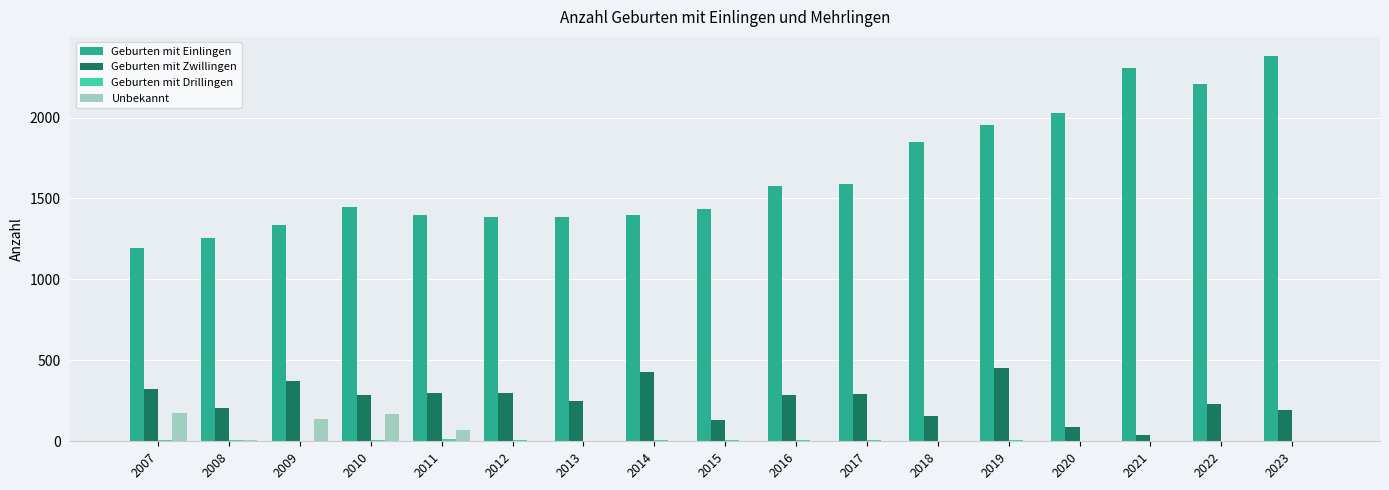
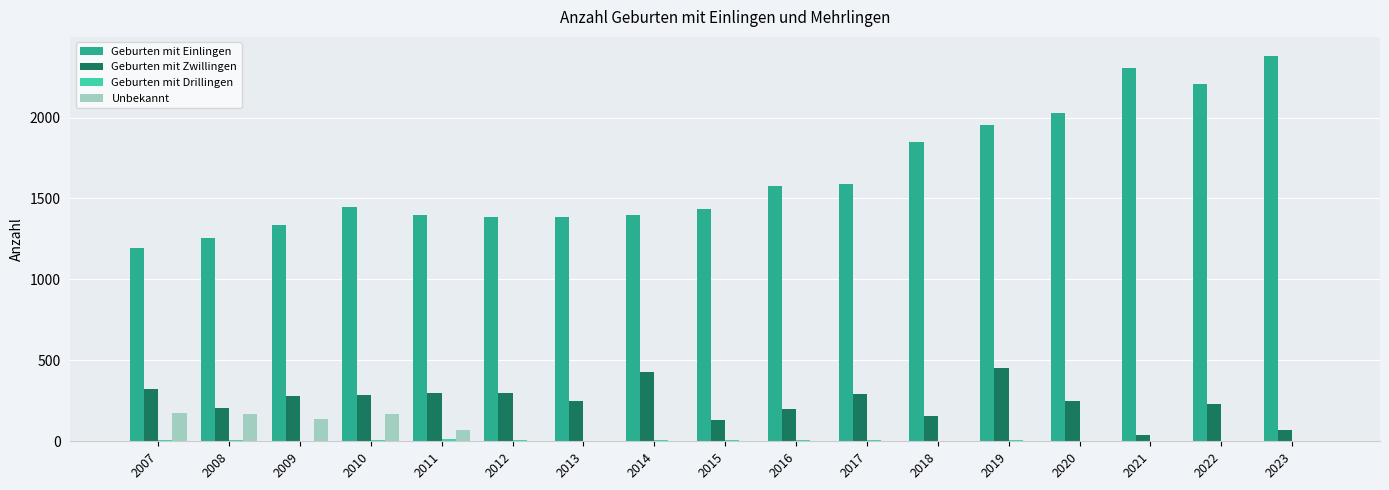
Unbekannt, 2008: 10 -> 170
Geburten mit Zwillingen, 2009: 380 -> 280
Geburten mit Zwillingen, 2016: 290 -> 200
Geburten mit Zwillingen, 2020: 90 -> 250
Geburten mit Zwillingen, 2023: 200 -> 70
